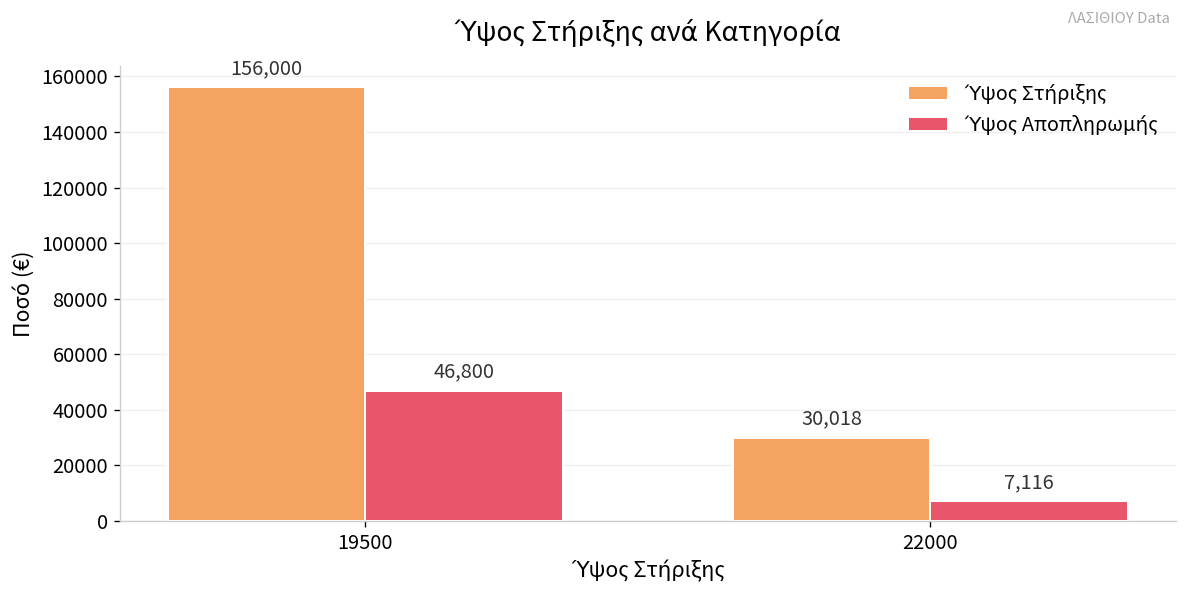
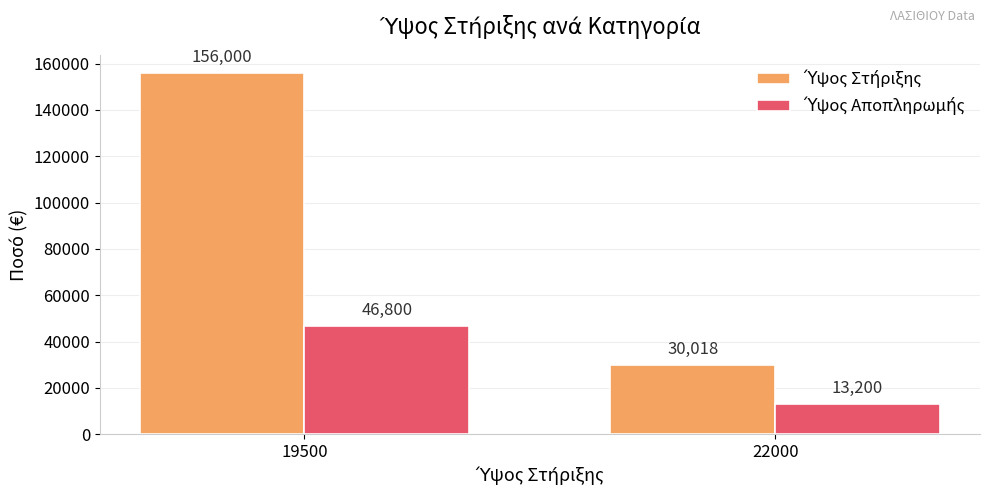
Ύψος Αποπληρωμής, 22000: 7,116 -> 13,200
